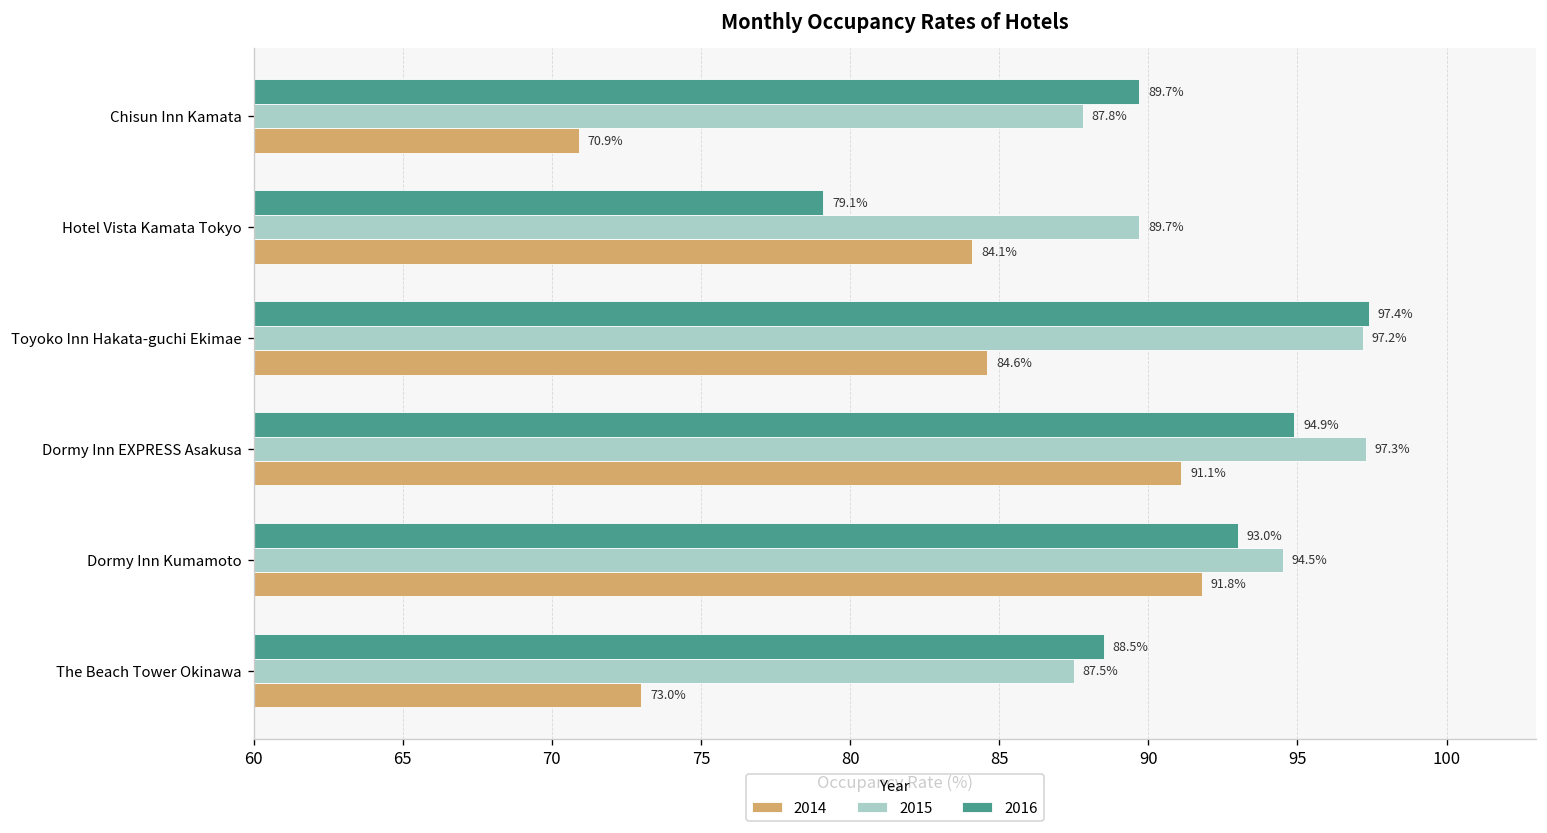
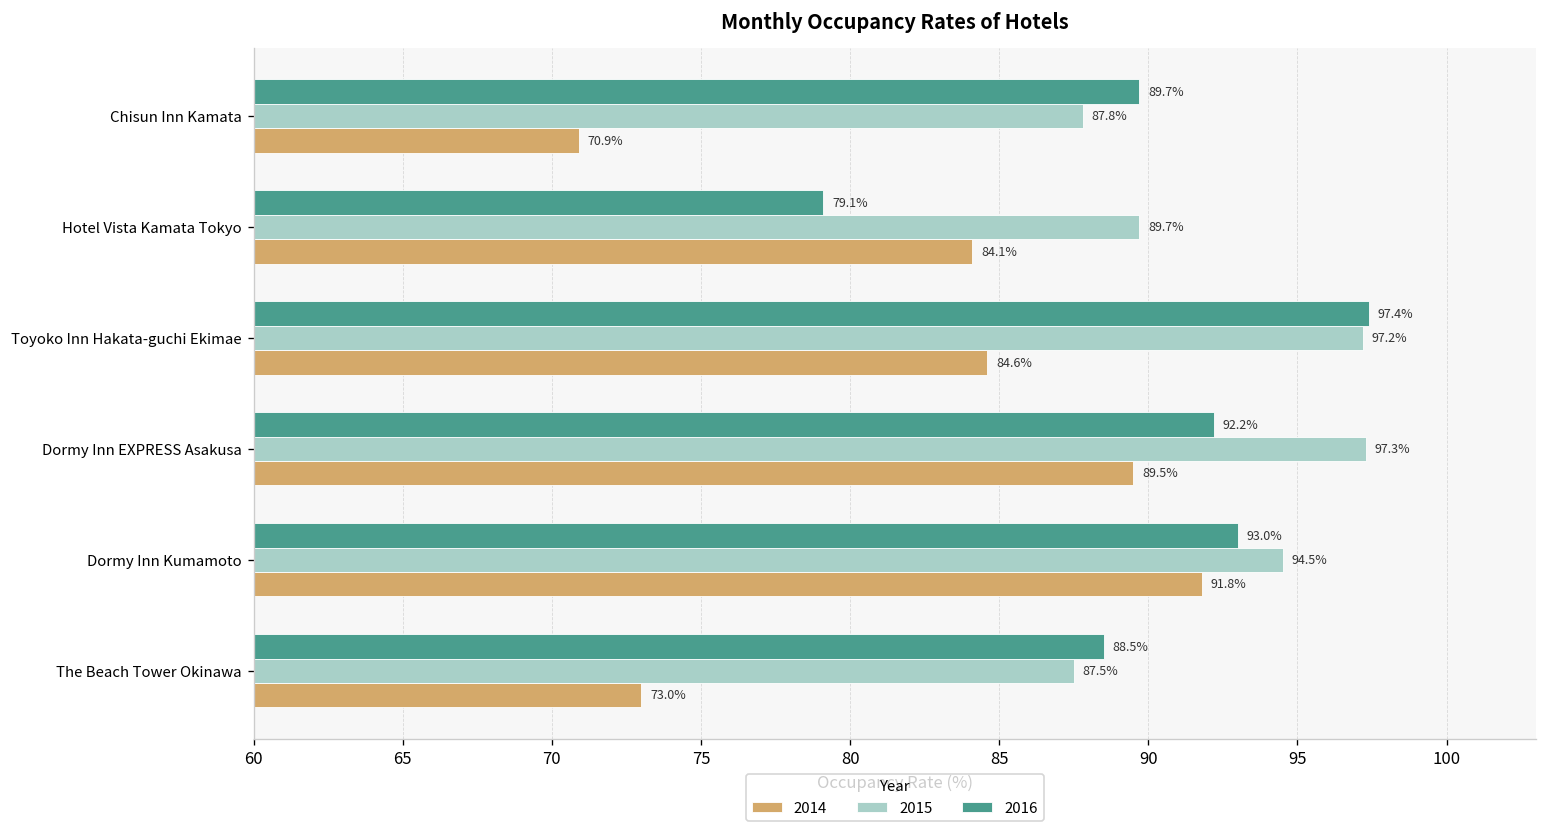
2016, Dormy Inn EXPRESS Asakusa: 94.9% -> 92.2%
2014, Dormy Inn EXPRESS Asakusa: 91.1% -> 89.5%
